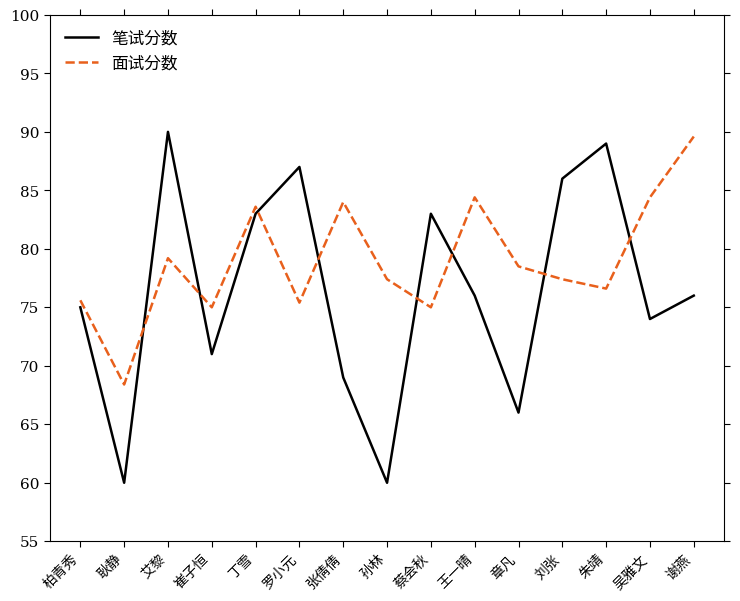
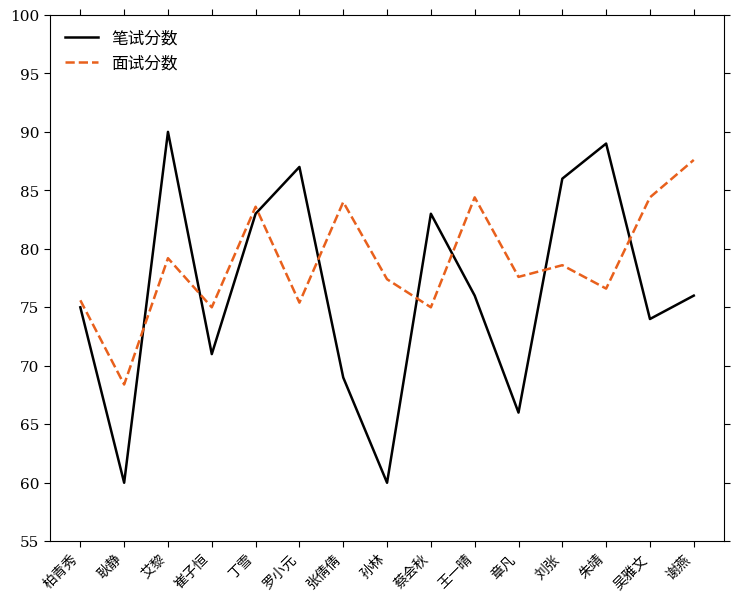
面试分数, 章凡: 78.5 -> 77.6
面试分数, 刘张: 77.4 -> 78.6
面试分数, 谢燕: 89.6 -> 87.6
